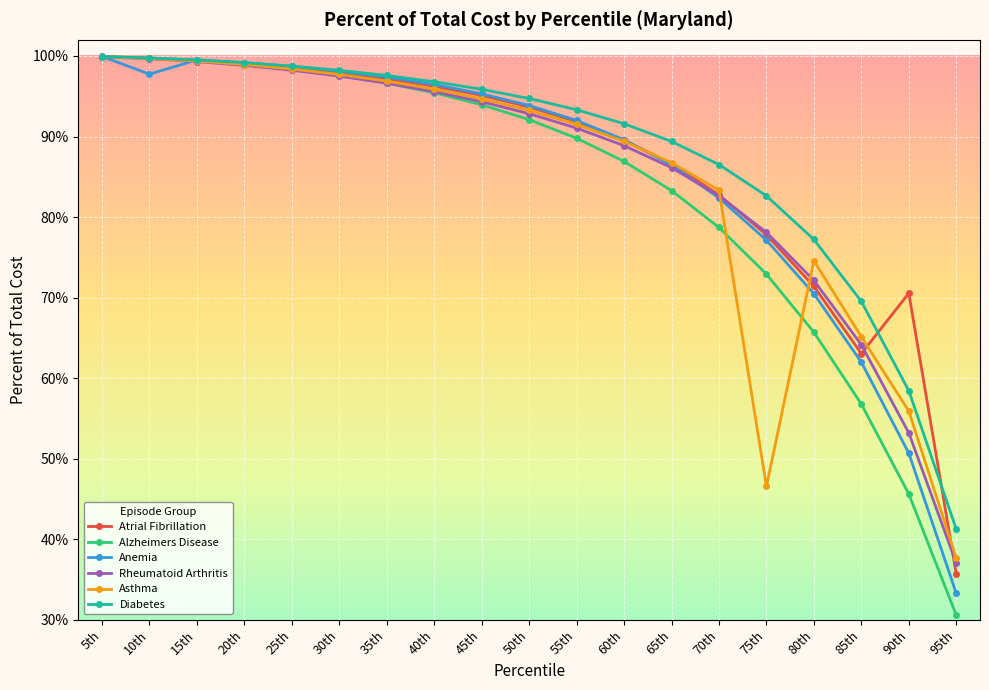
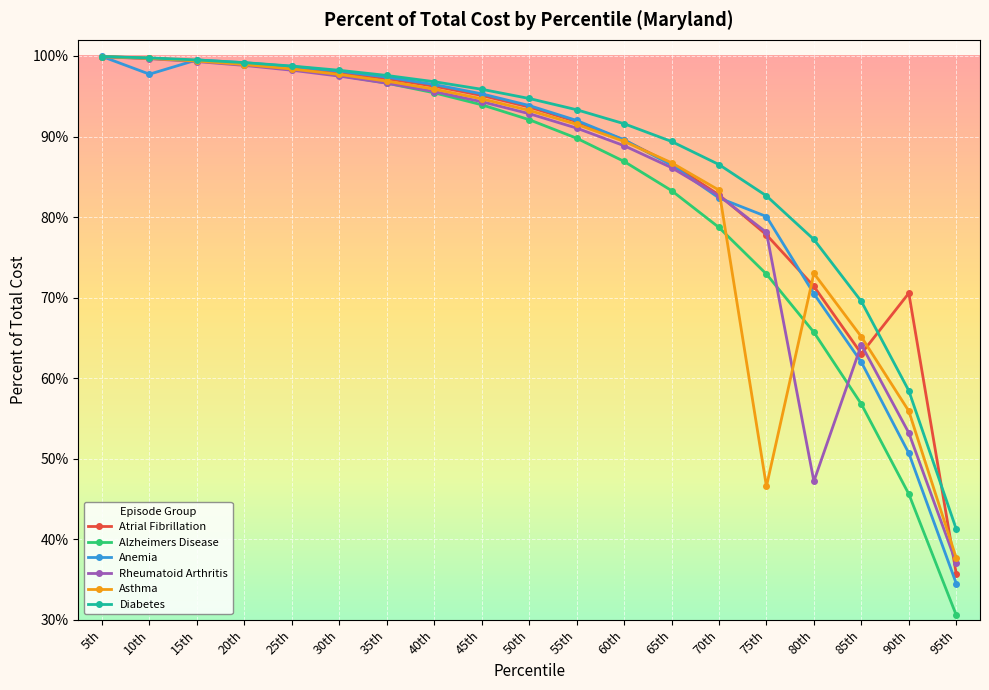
Anemia, 75th: 77% -> 80%
Rheumatoid Arthritis, 80th: 72% -> 47%
Asthma, 80th: 75% -> 73%
Anemia, 95th: 33% -> 35%
